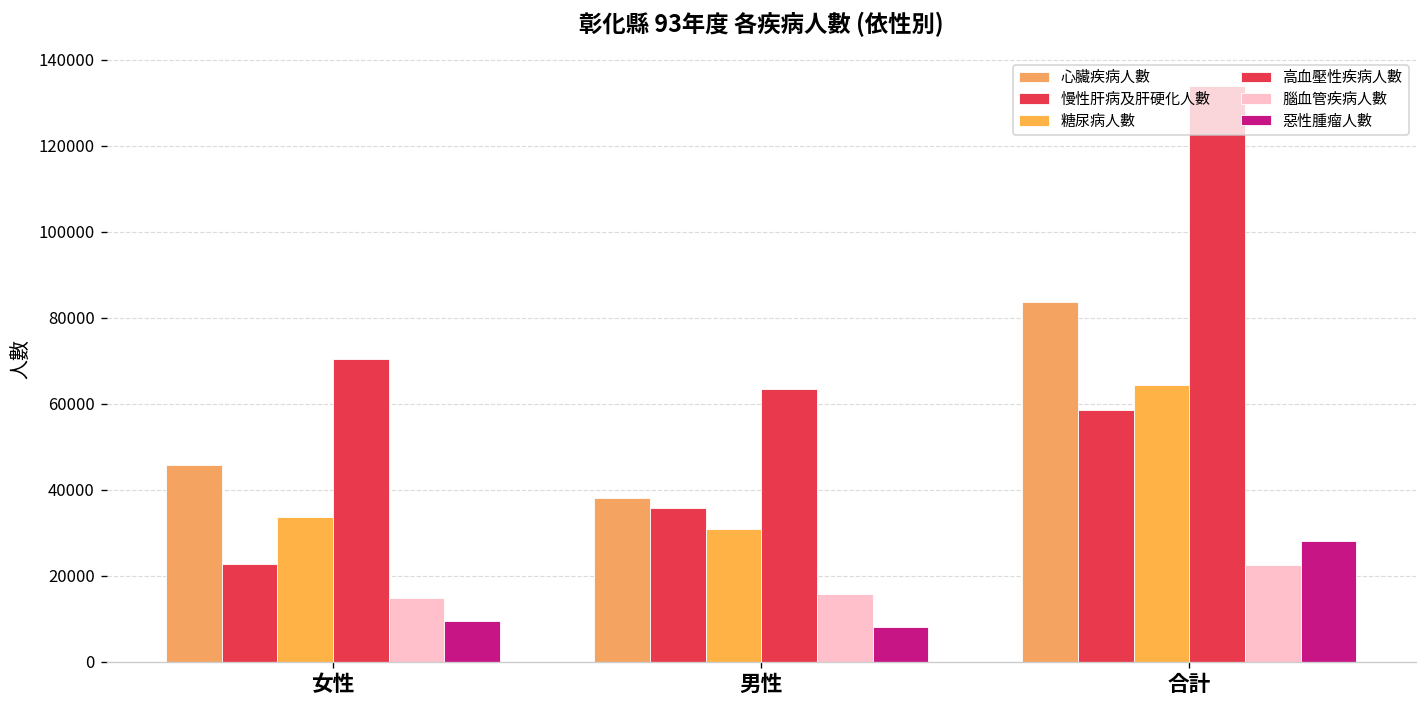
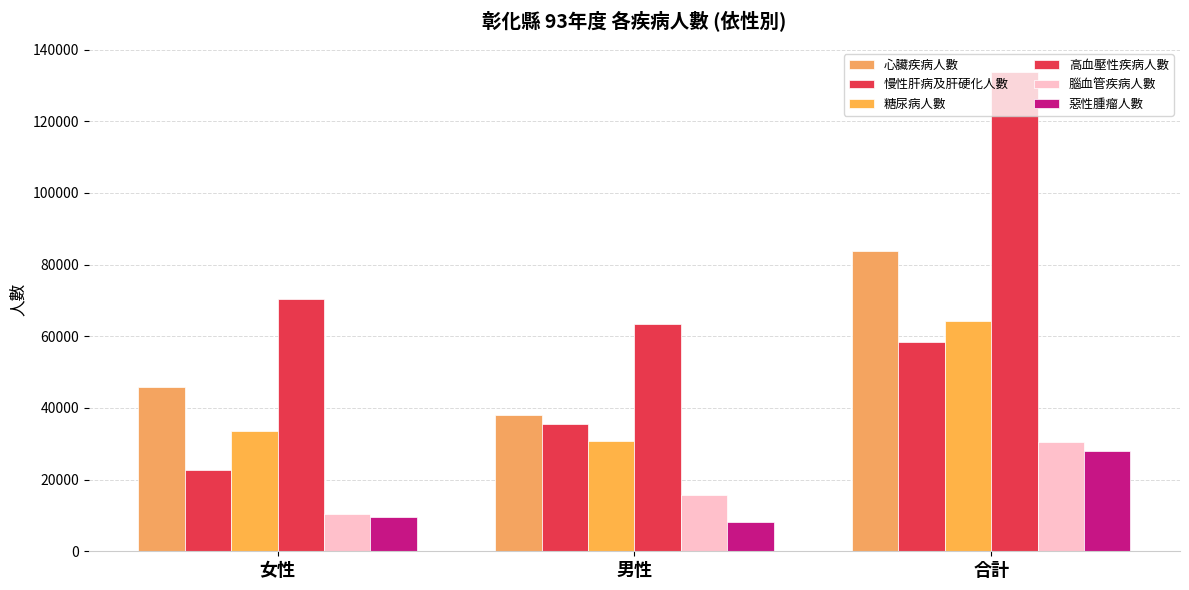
腦血管疾病人數, 女性: 15000 -> 10000
腦血管疾病人數, 合計: 22000 -> 30000
